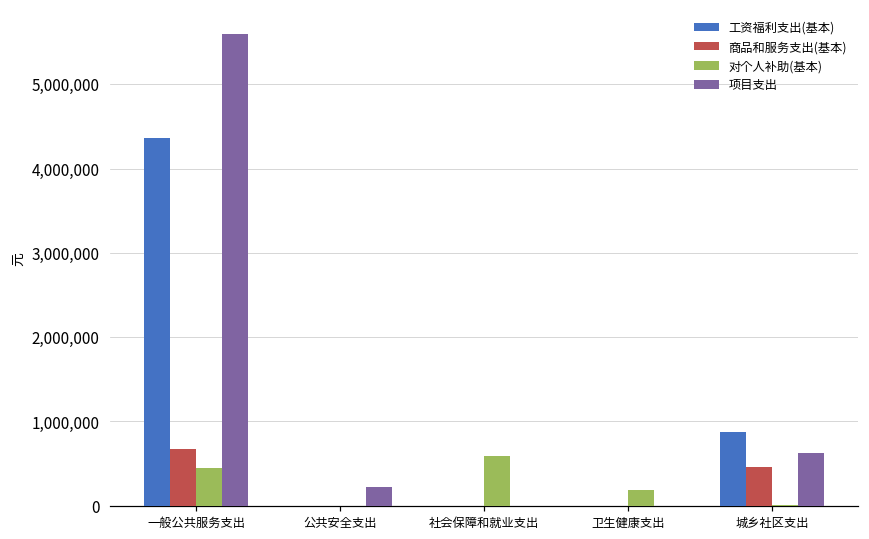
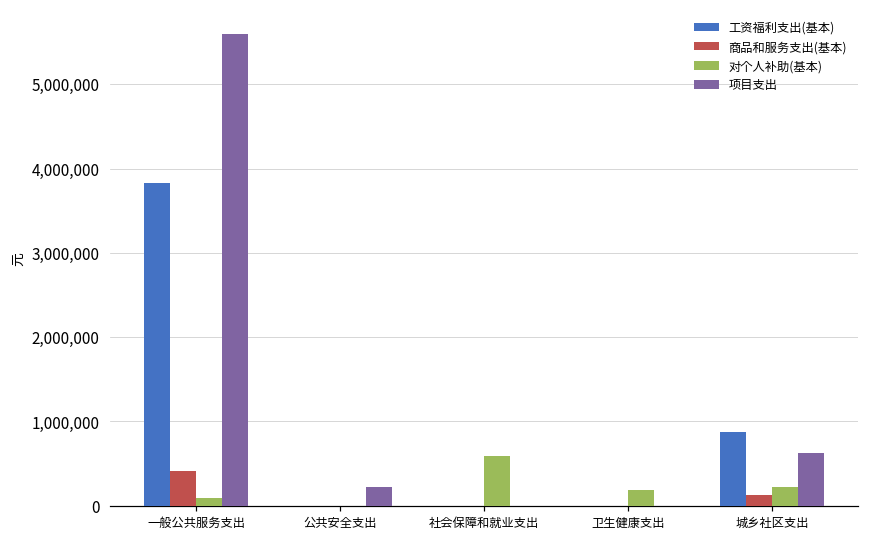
工资福利支出(基本), 一般公共服务支出: 4,400,000 -> 3,800,000
商品和服务支出(基本), 一般公共服务支出: 700,000 -> 400,000
对个人补助(基本), 一般公共服务支出: 500,000 -> 100,000
商品和服务支出(基本), 城乡社区支出: 500,000 -> 100,000
对个人补助(基本), 城乡社区支出: 0 -> 200,000
